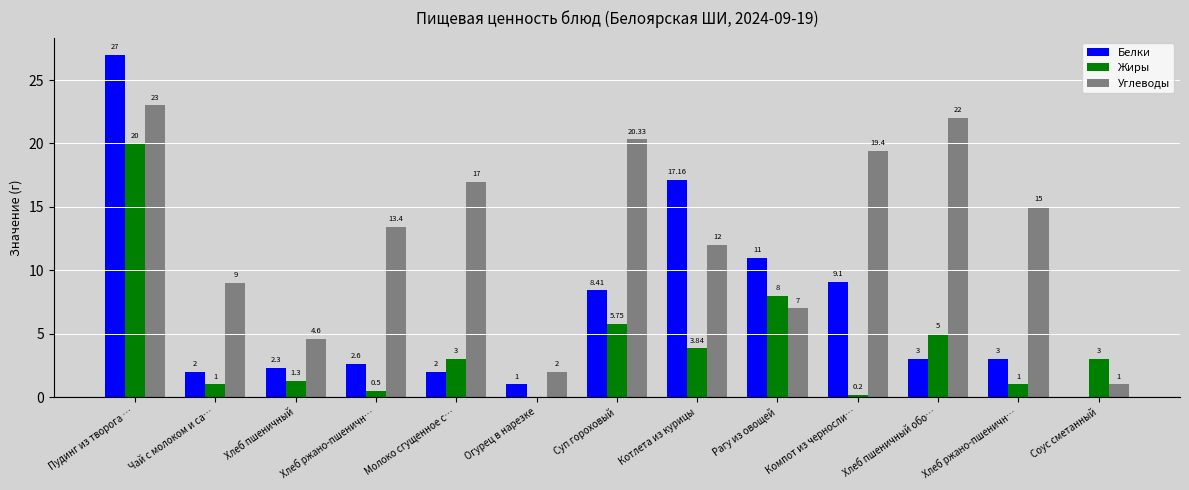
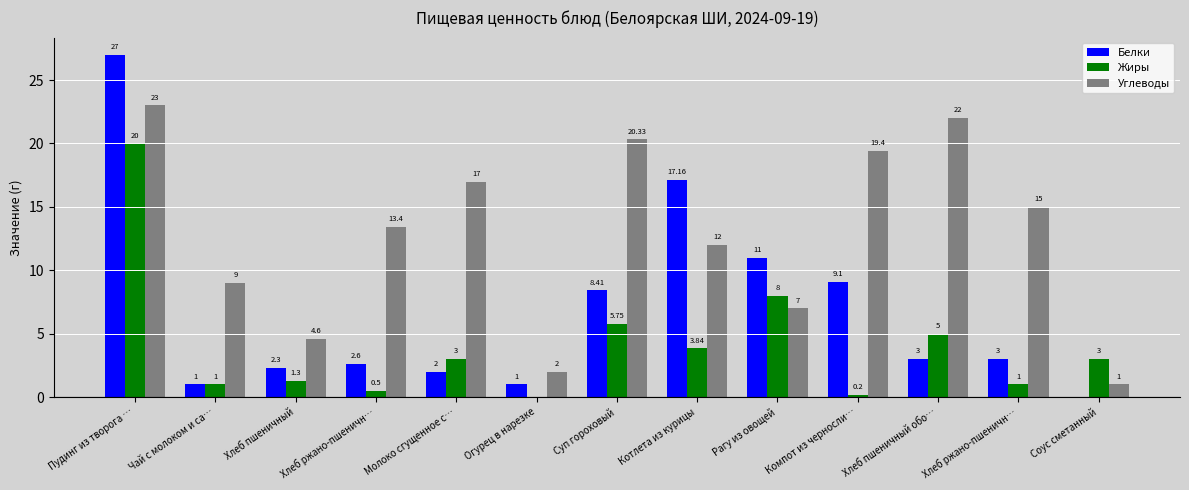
Белки, Чай с молоком и са…: 2 -> 1
